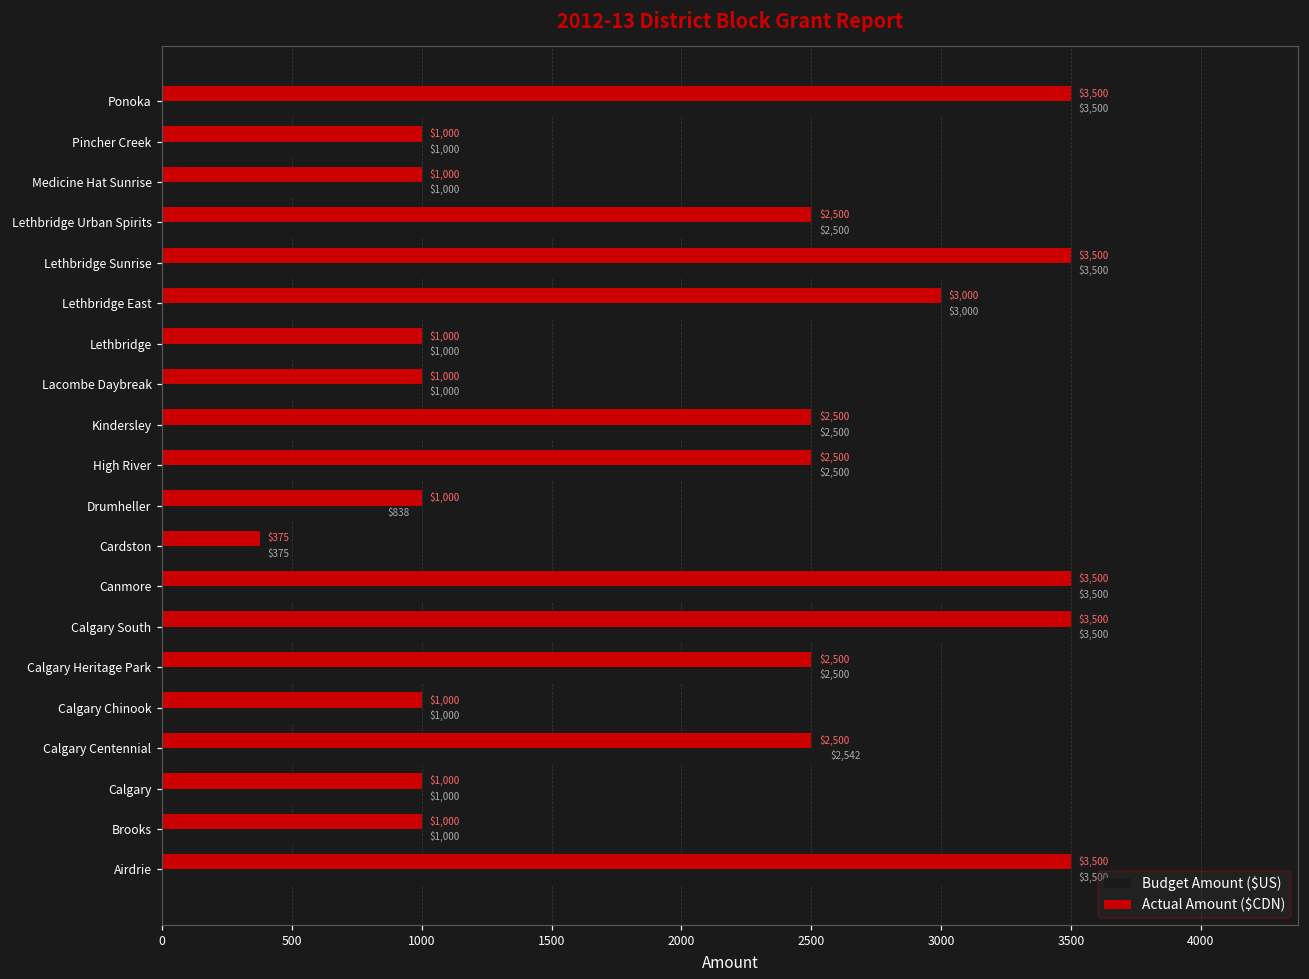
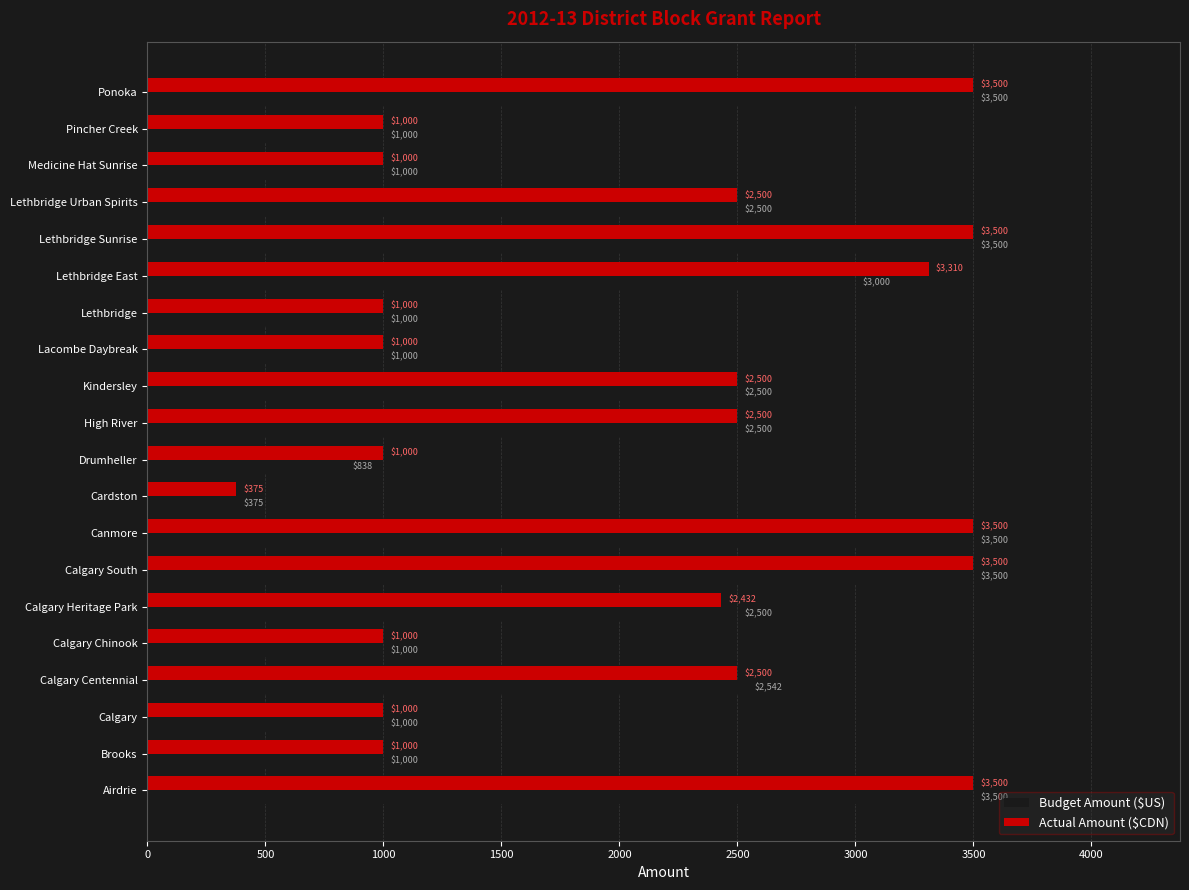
Actual Amount ($CDN), Lethbridge East: $3,000 -> $3,310
Actual Amount ($CDN), Calgary Heritage Park: $2,500 -> $2,432
